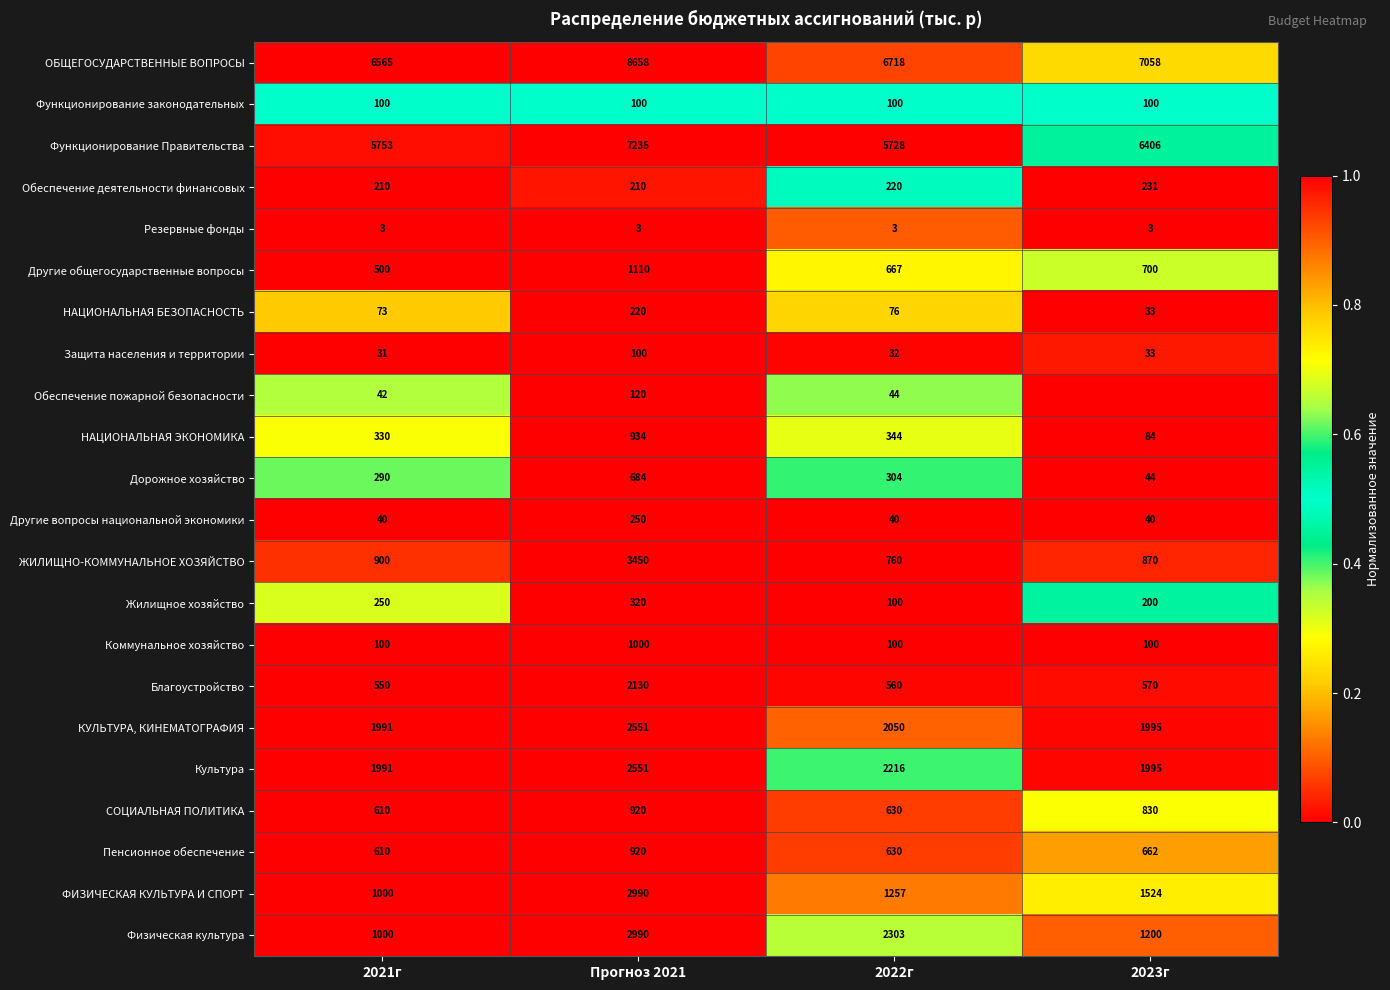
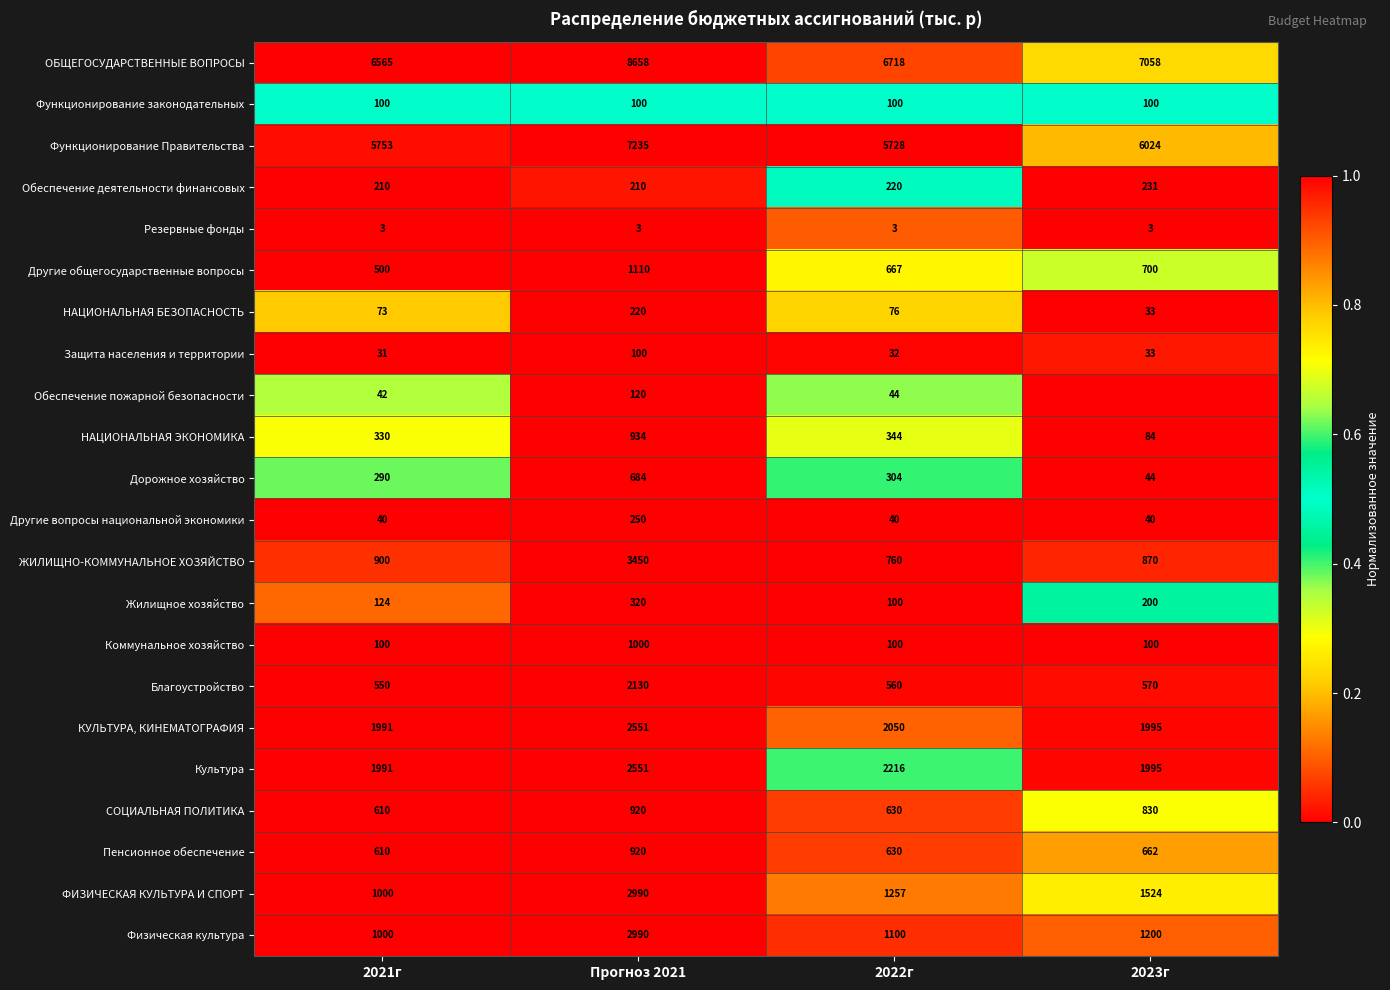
Функционирование Правительства, 2023г: 6406 -> 6024
Жилищное хозяйство, 2021г: 250 -> 124
Физическая культура, 2022г: 2303 -> 1100
